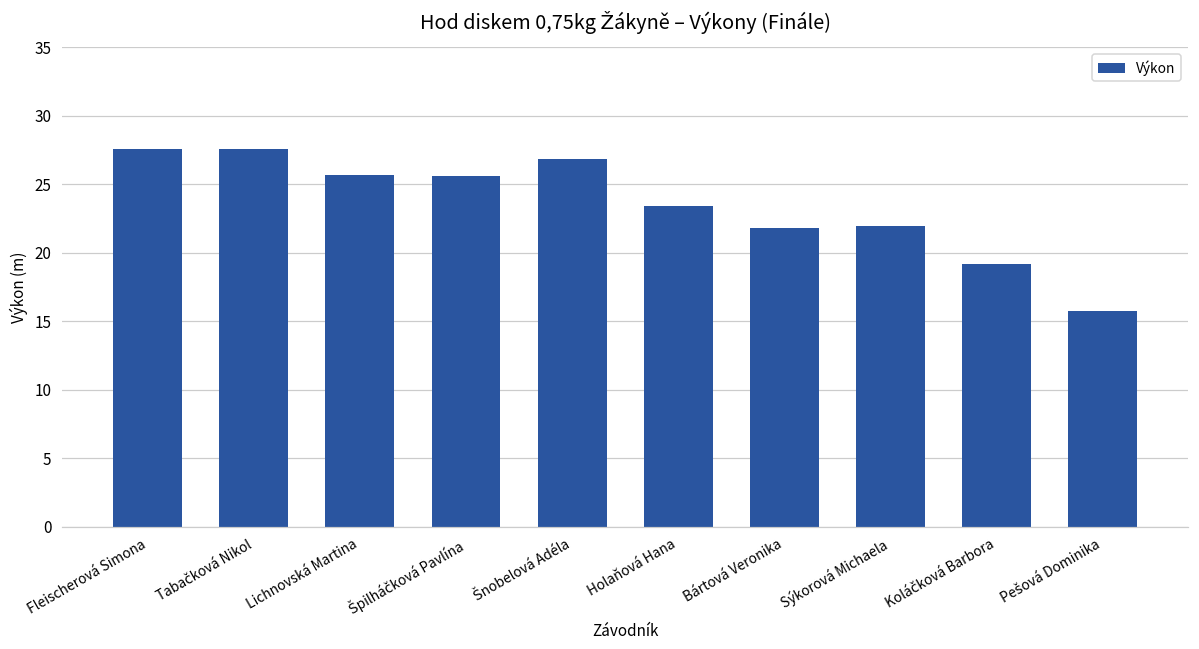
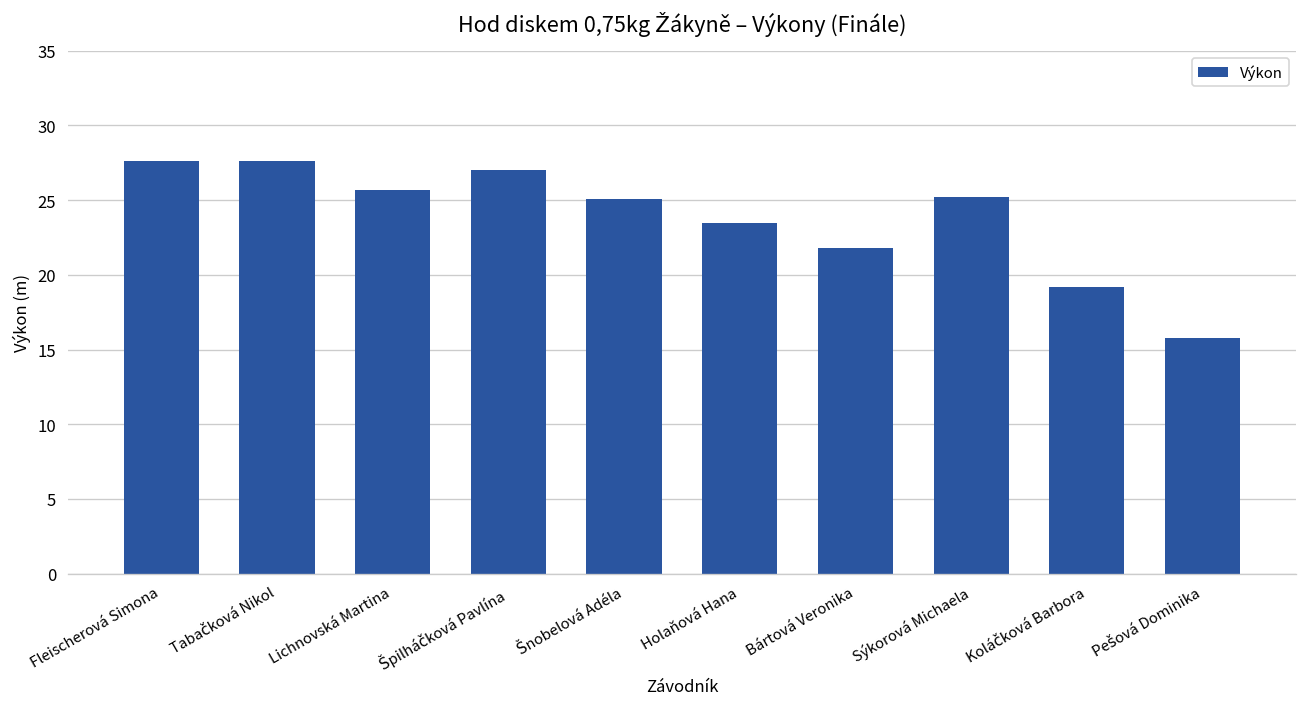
Špilháčková Pavlína: 25.6 -> 27.1
Šnobelová Adéla: 26.9 -> 25.1
Sýkorová Michaela: 22.0 -> 25.2
